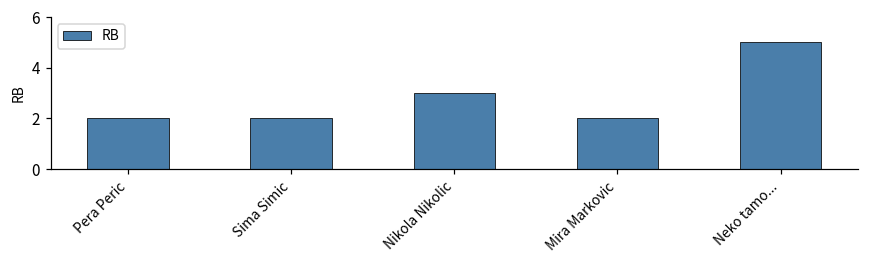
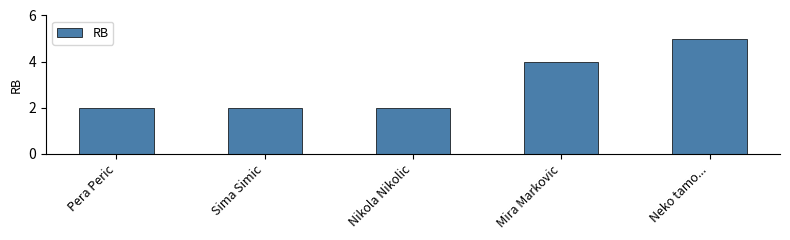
Nikola Nikolic: 3 -> 2
Mira Markovic: 2 -> 4
